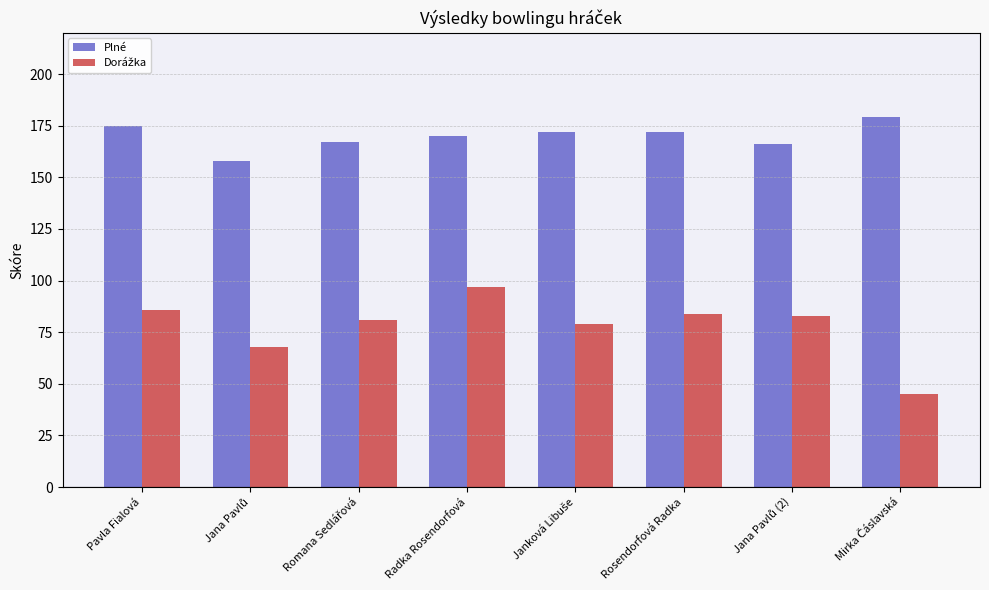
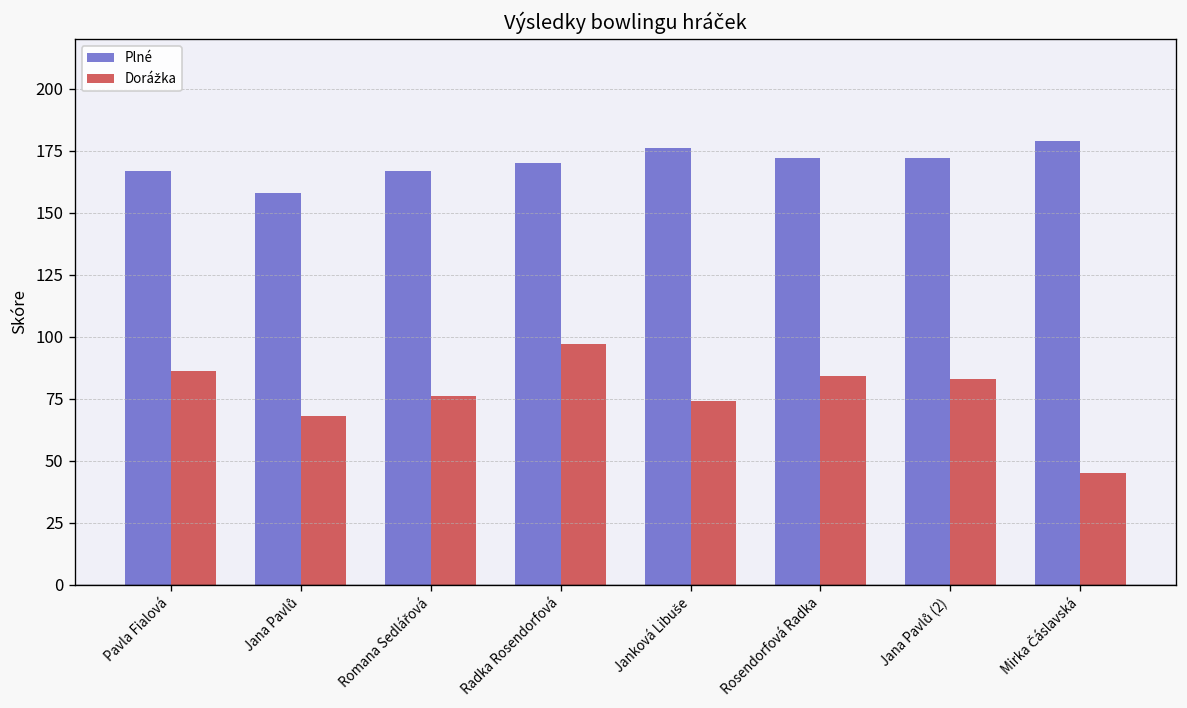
Plné, Pavla Fialová: 175 -> 167
Dorážka, Romana Sedlářová: 81 -> 76
Plné, Janková Libuše: 172 -> 176
Dorážka, Janková Libuše: 79 -> 74
Plné, Jana Pavlů (2): 166 -> 172
